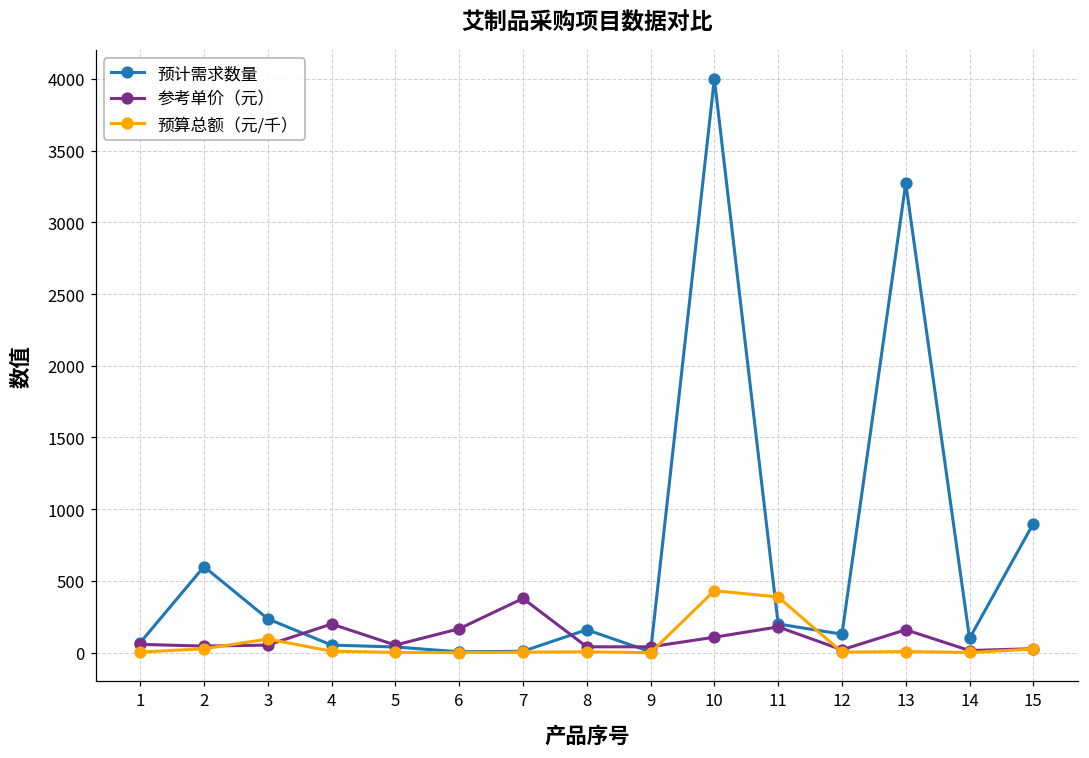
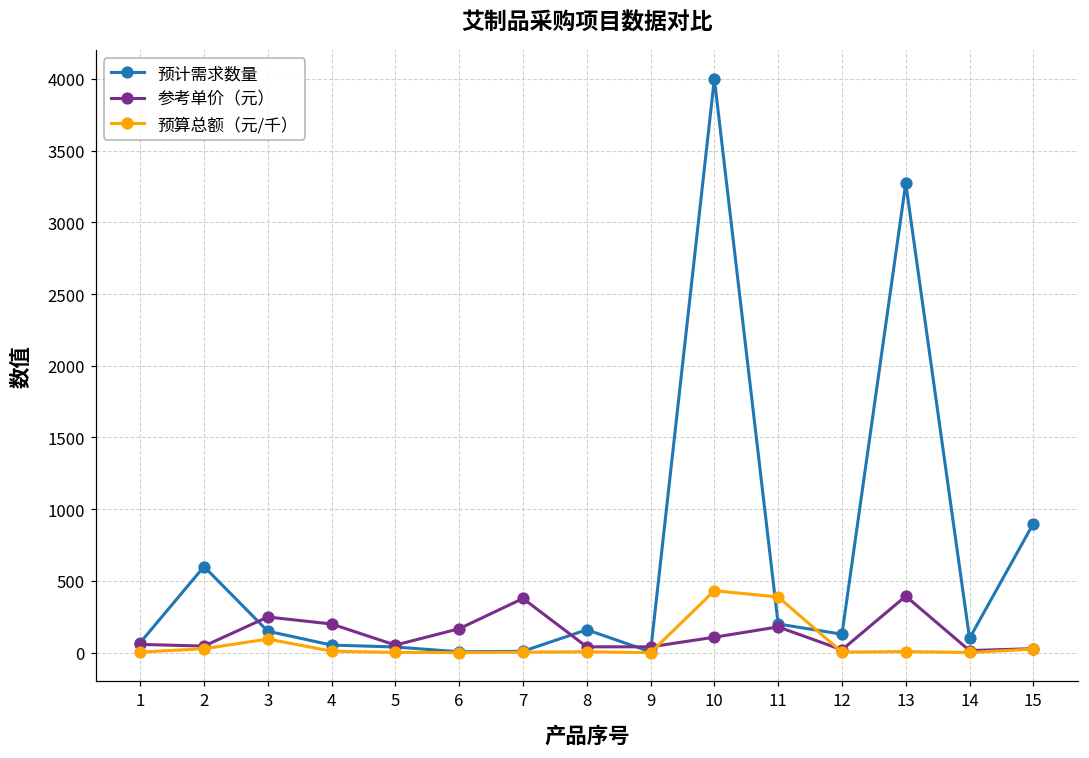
预计需求数量, 3: 240 -> 150
参考单价（元）, 3: 50 -> 250
参考单价（元）, 13: 160 -> 390
